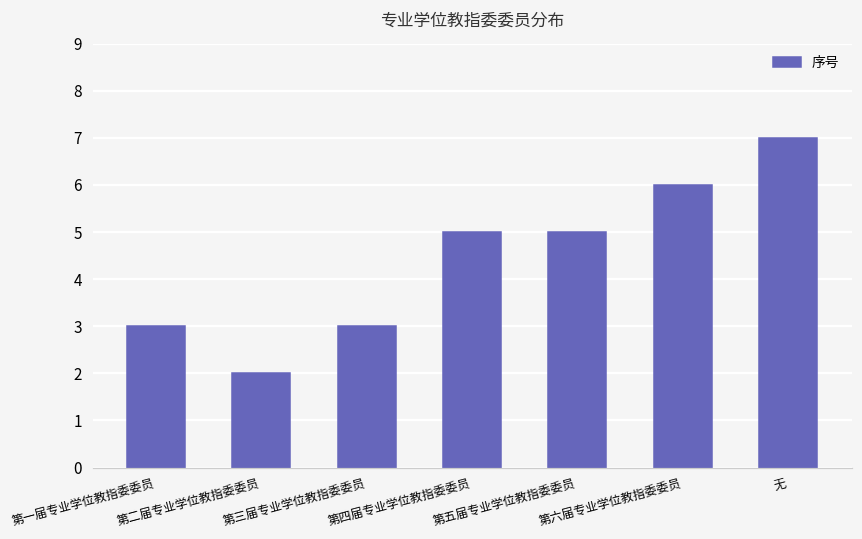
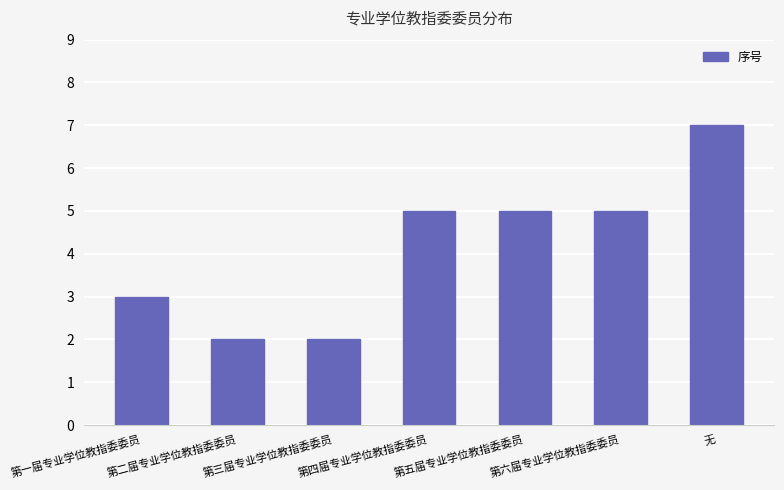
第三届专业学位教指委委员: 3 -> 2
第六届专业学位教指委委员: 6 -> 5
